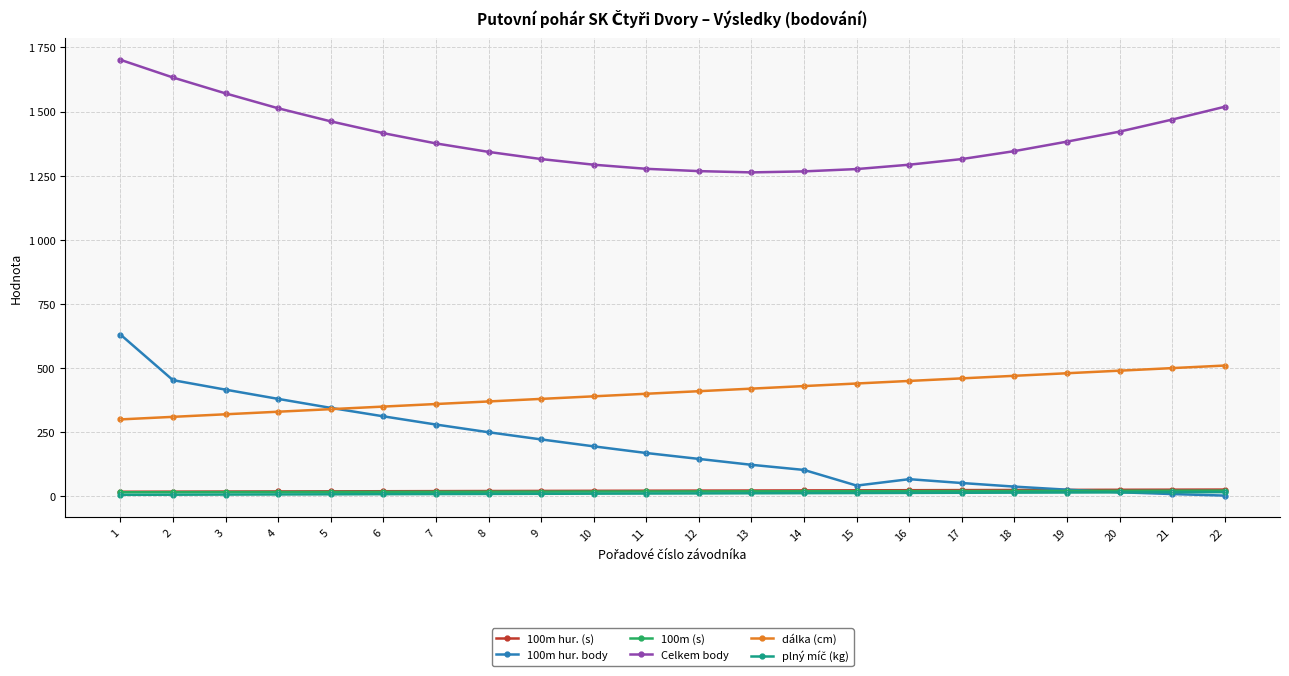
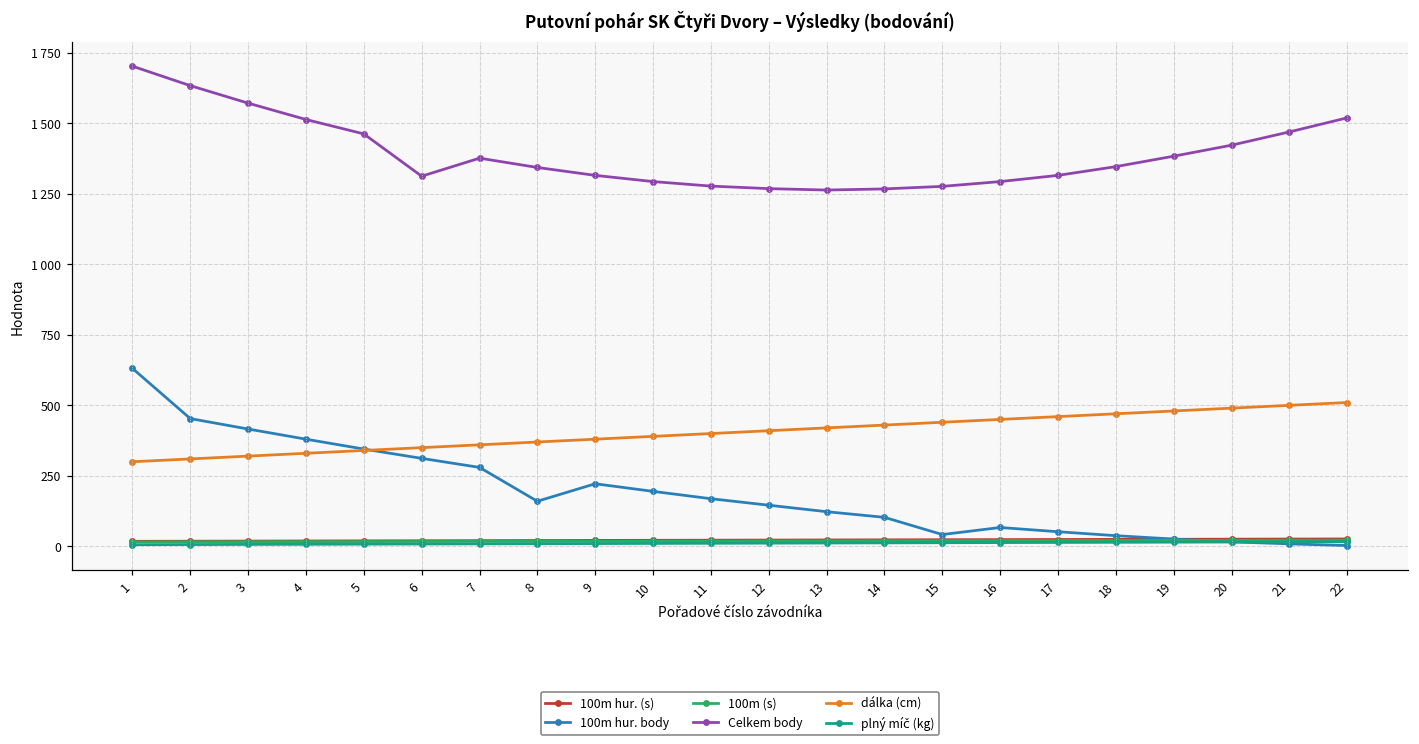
Celkem body, 6: 1420 -> 1310
100m hur. body, 8: 250 -> 160
